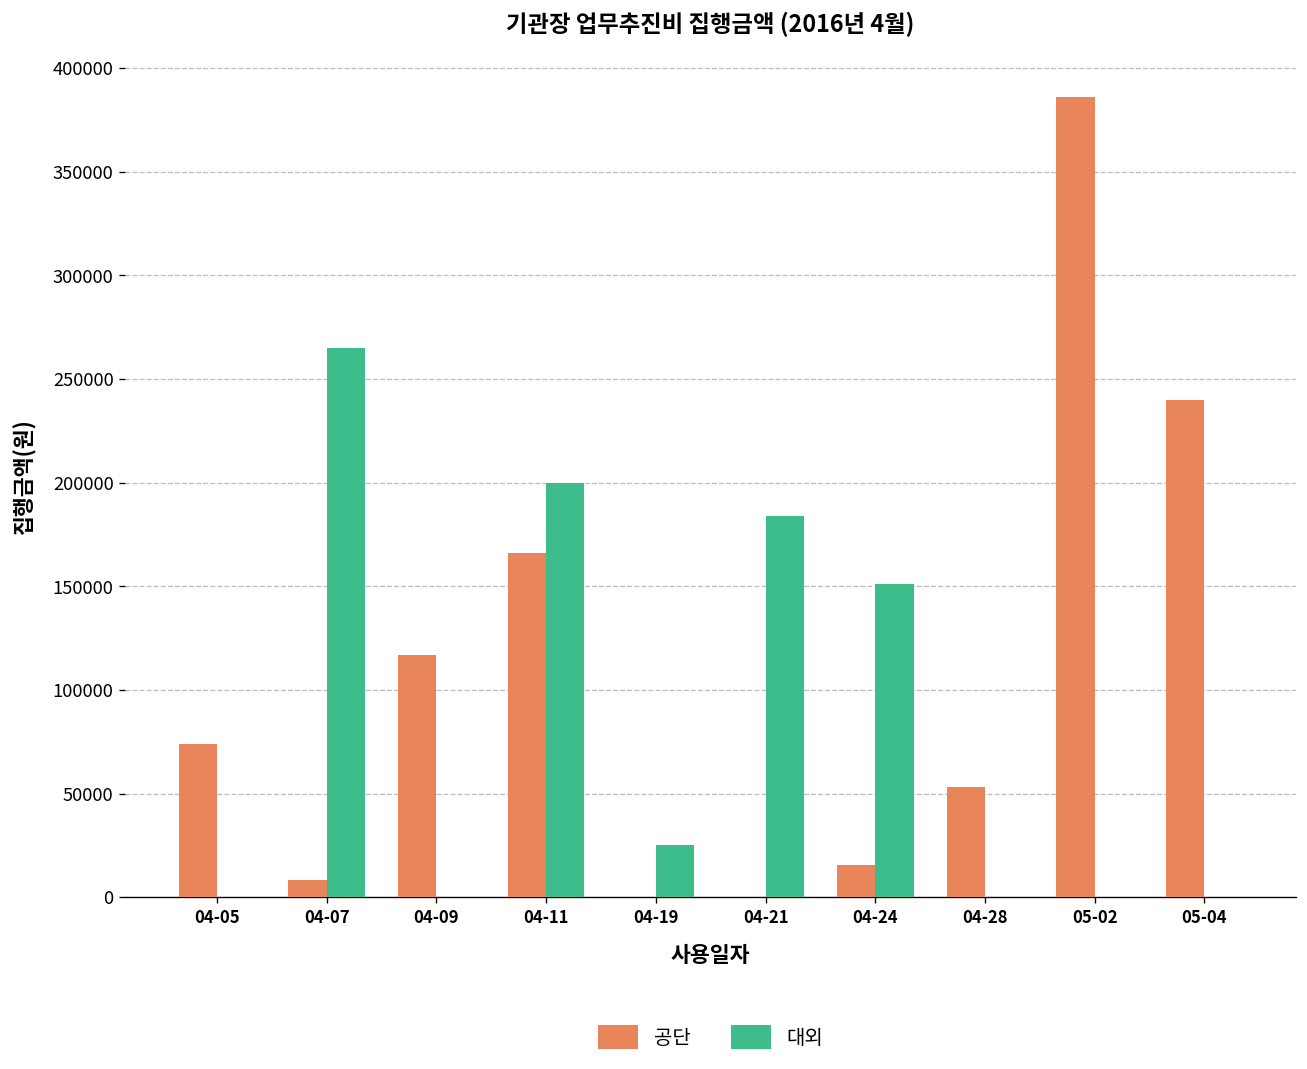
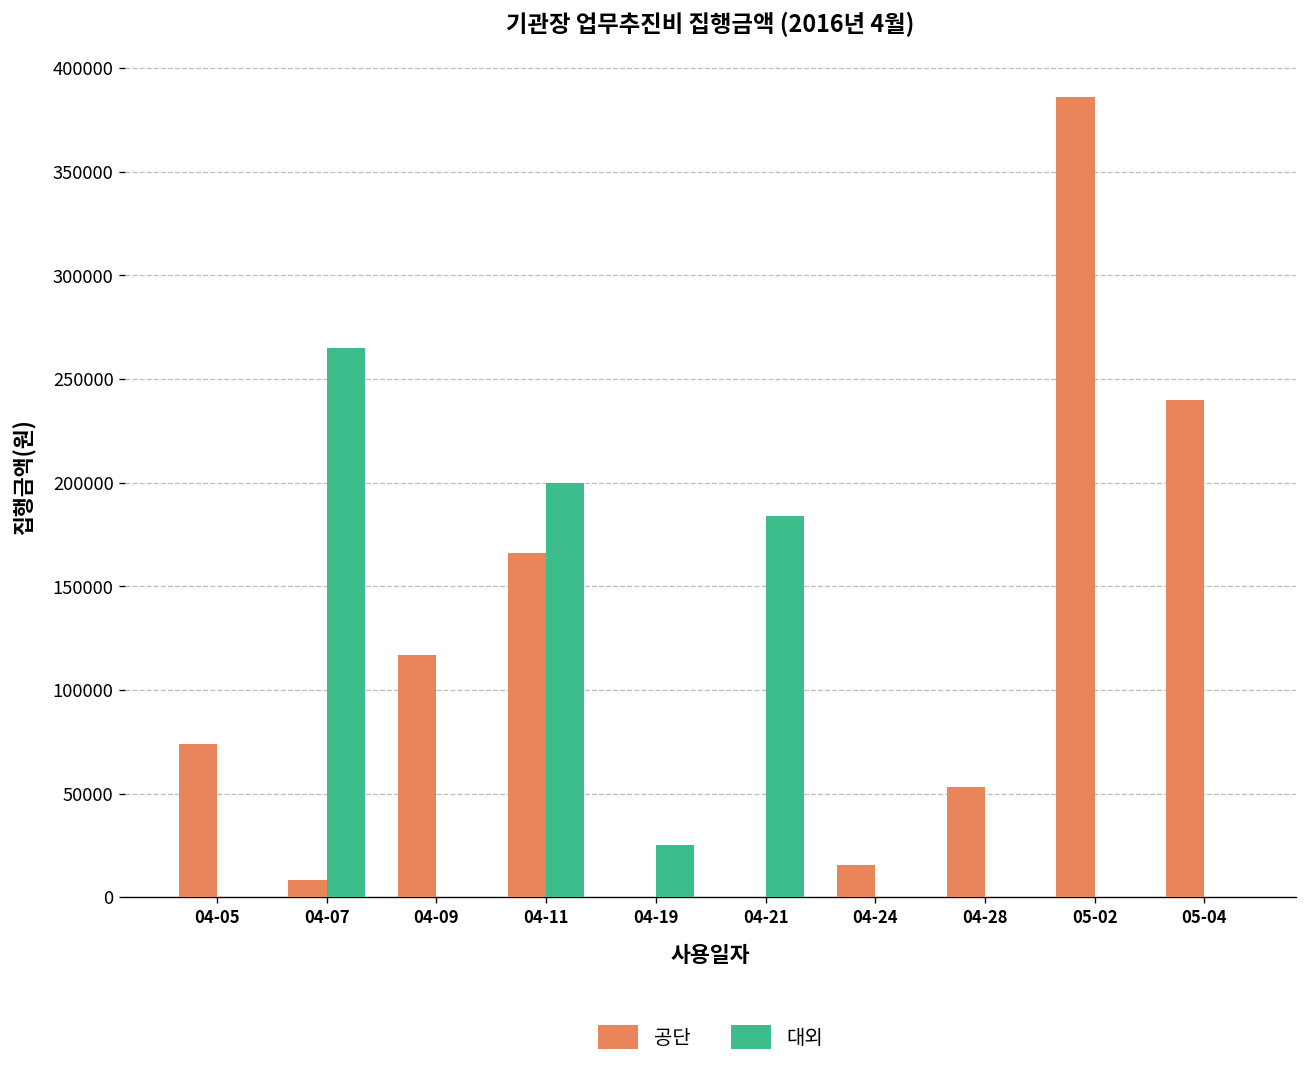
대외, 04-24: 151000 -> 0
